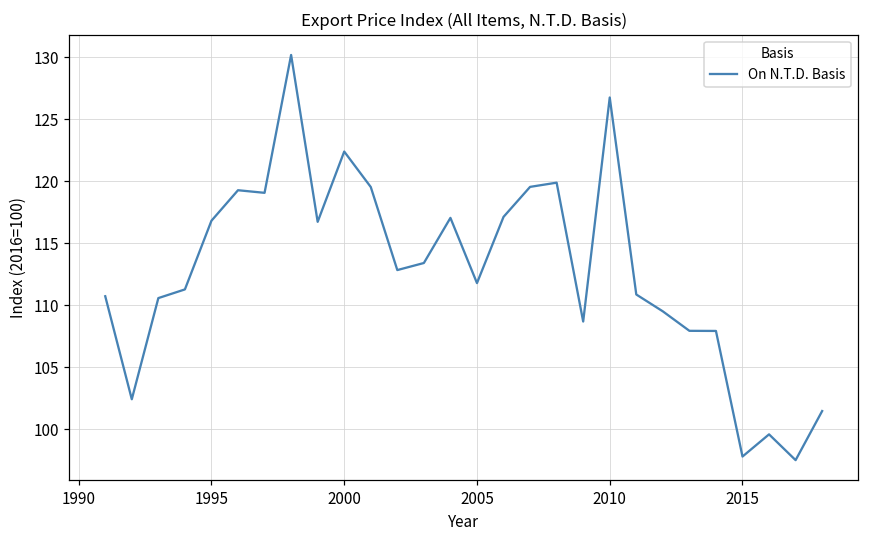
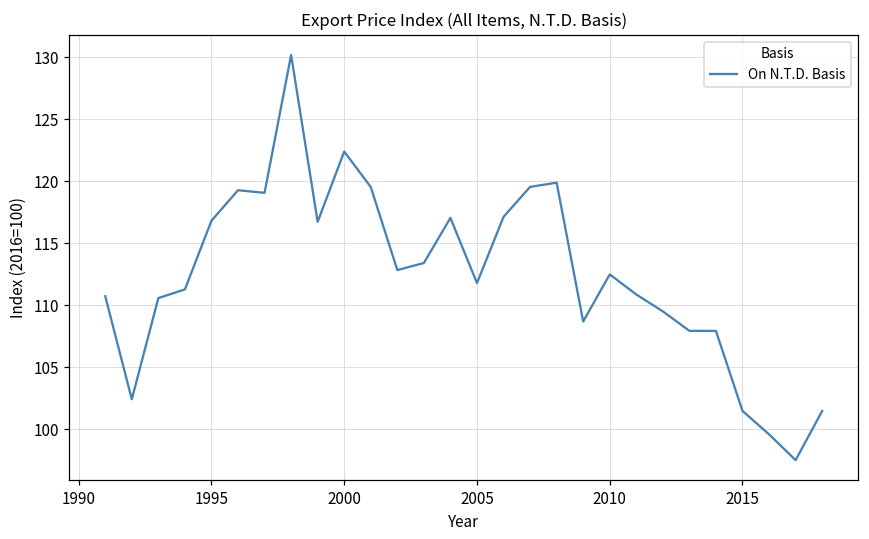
2010: 126.8 -> 112.5
2015: 97.8 -> 101.5
